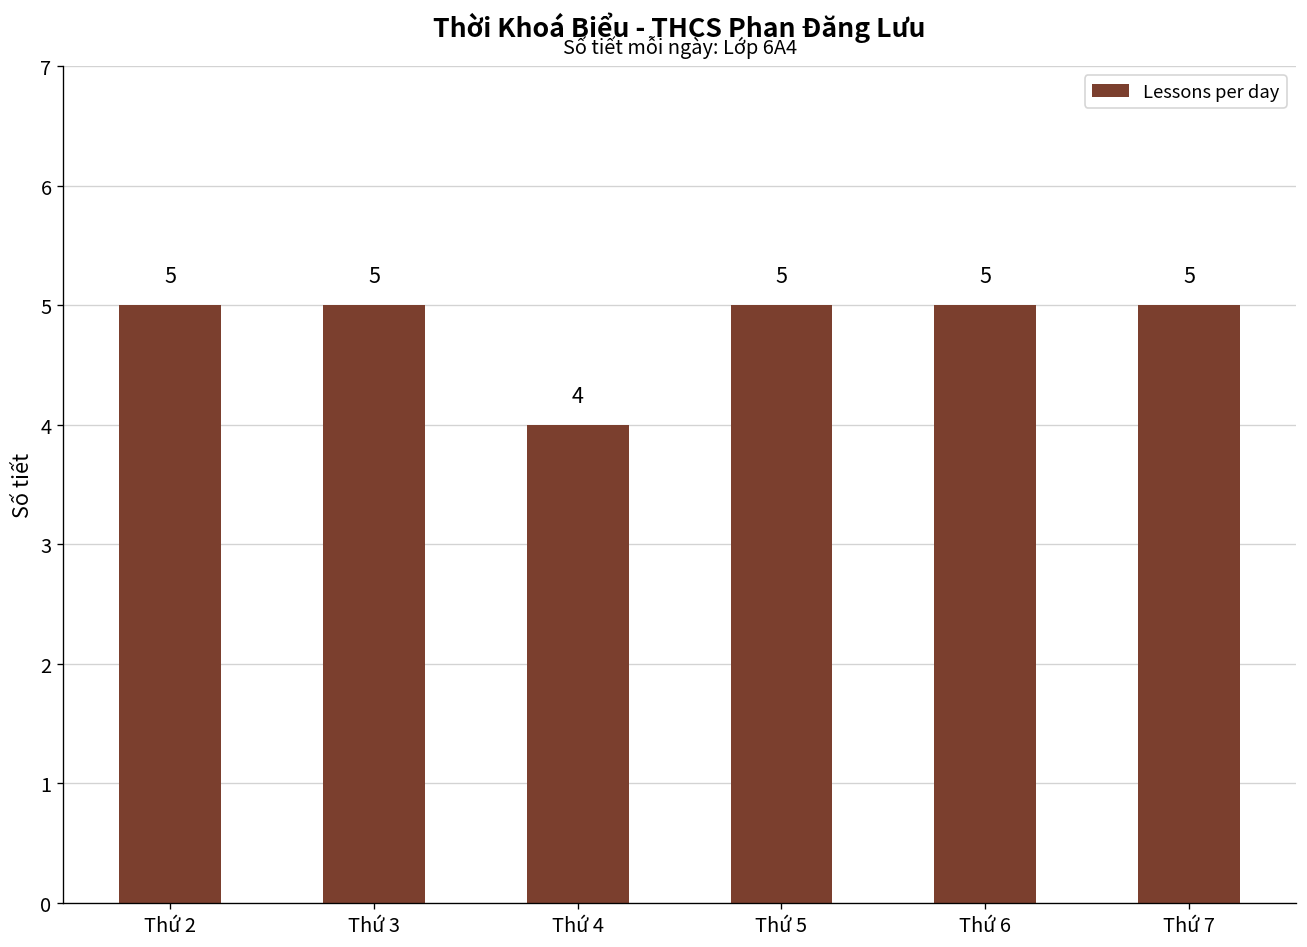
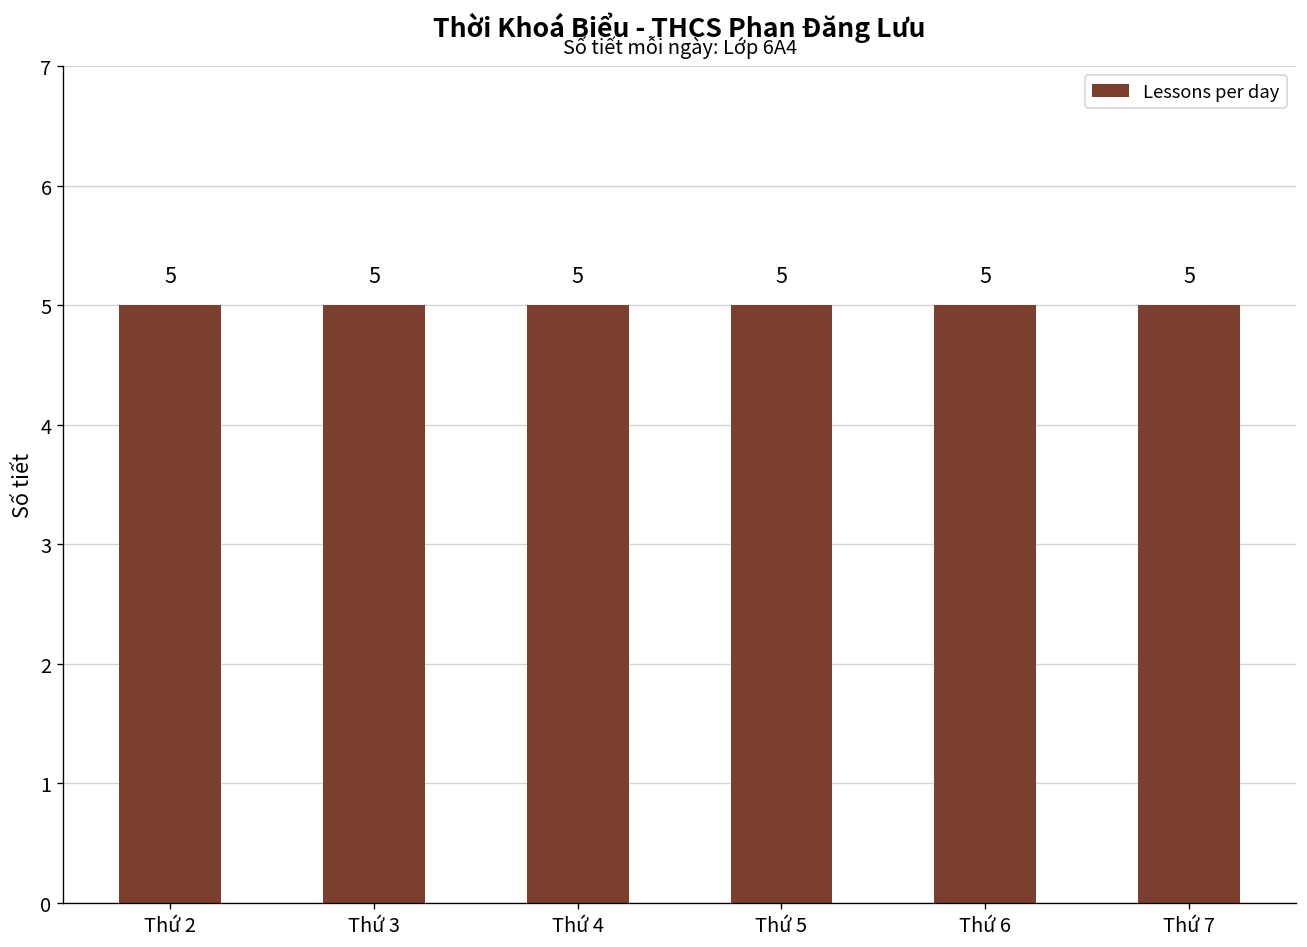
Thứ 4: 4 -> 5
